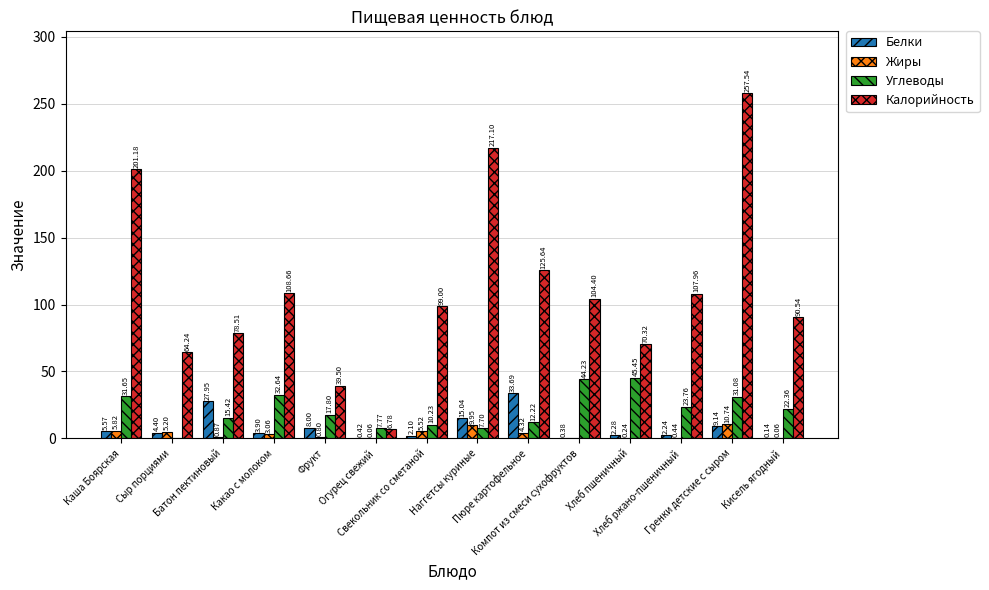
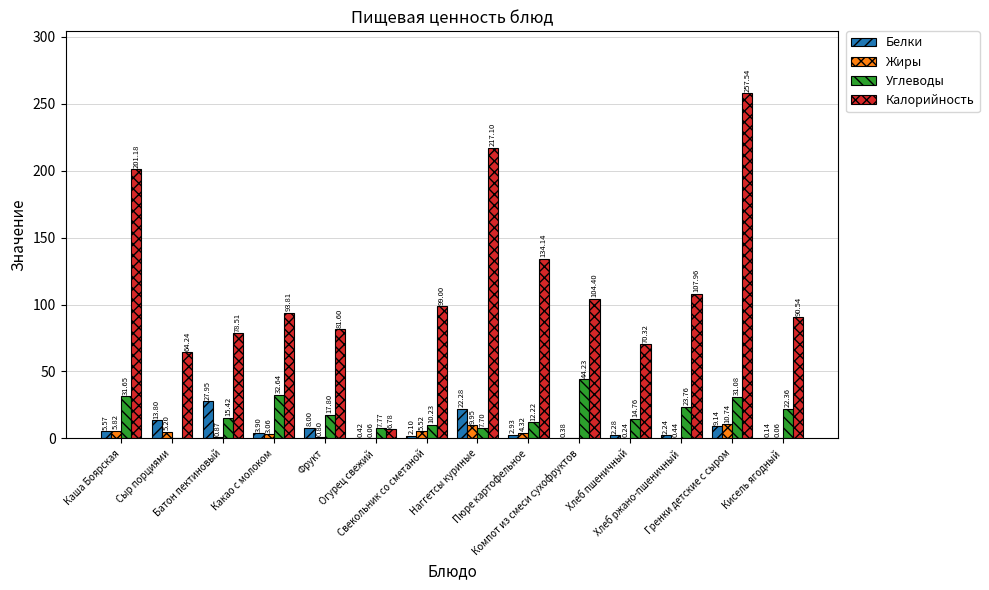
Белки, Сыр порциями: 4.40 -> 13.80
Калорийность, Какао с молоком: 108.66 -> 93.81
Калорийность, Фрукт: 39.50 -> 81.60
Белки, Наггетсы куриные: 15.04 -> 22.28
Белки, Пюре картофельное: 33.69 -> 2.93
Калорийность, Пюре картофельное: 125.64 -> 134.14
Углеводы, Хлеб пшеничный: 45.45 -> 14.76
